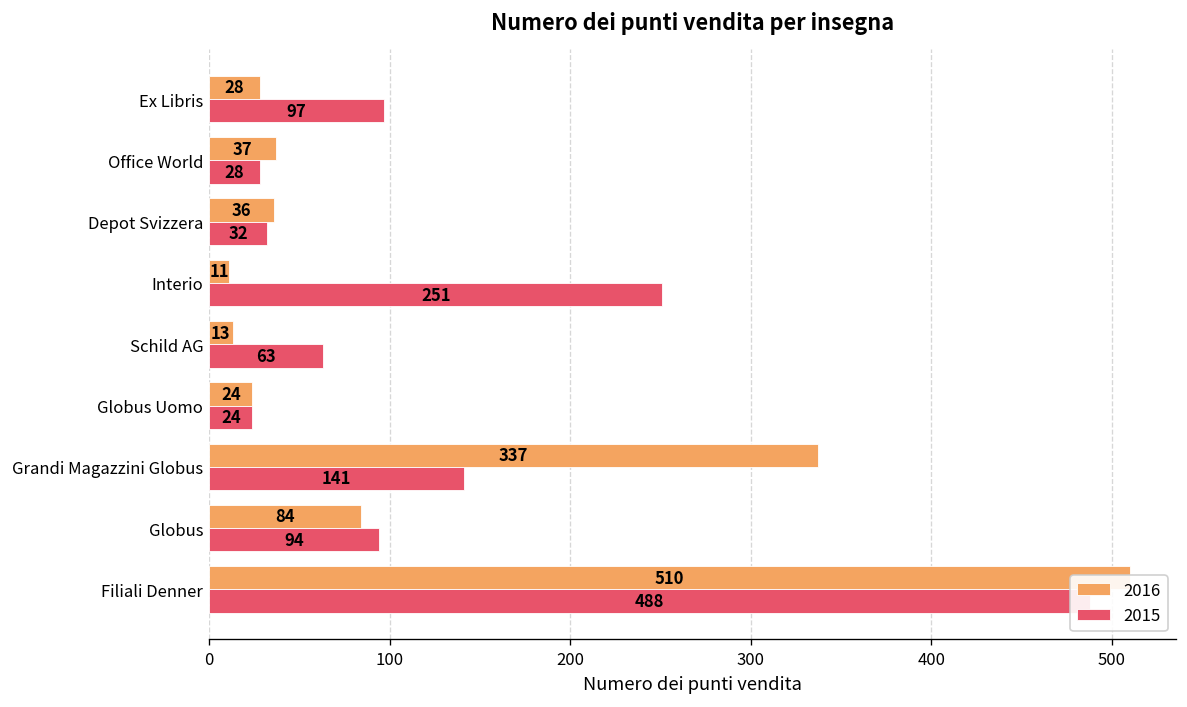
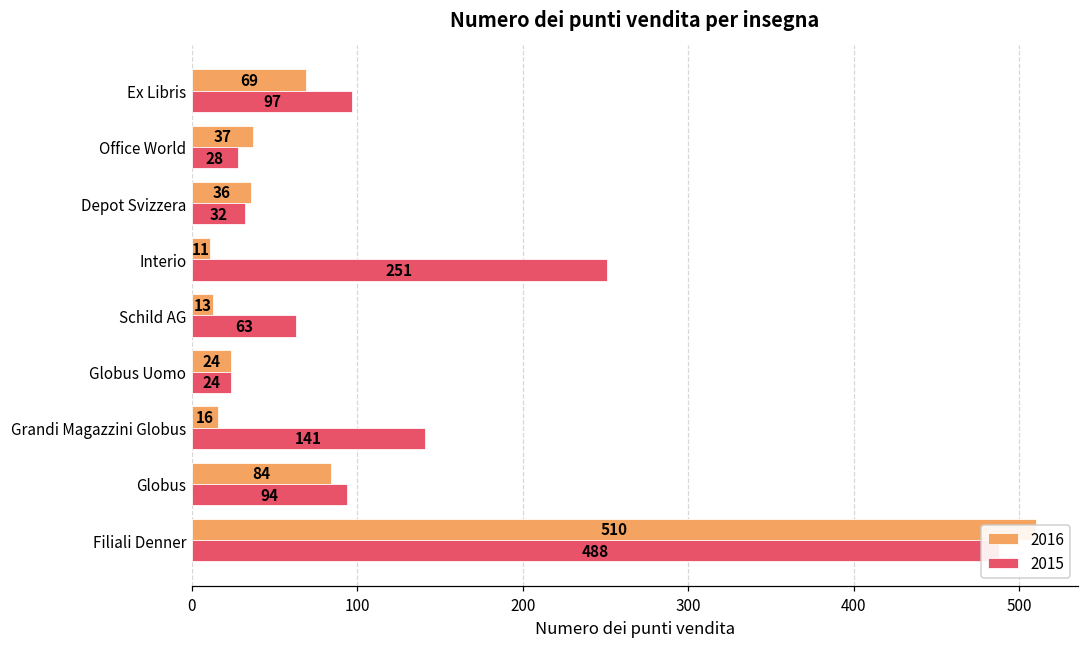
2016, Ex Libris: 28 -> 69
2016, Grandi Magazzini Globus: 337 -> 16
